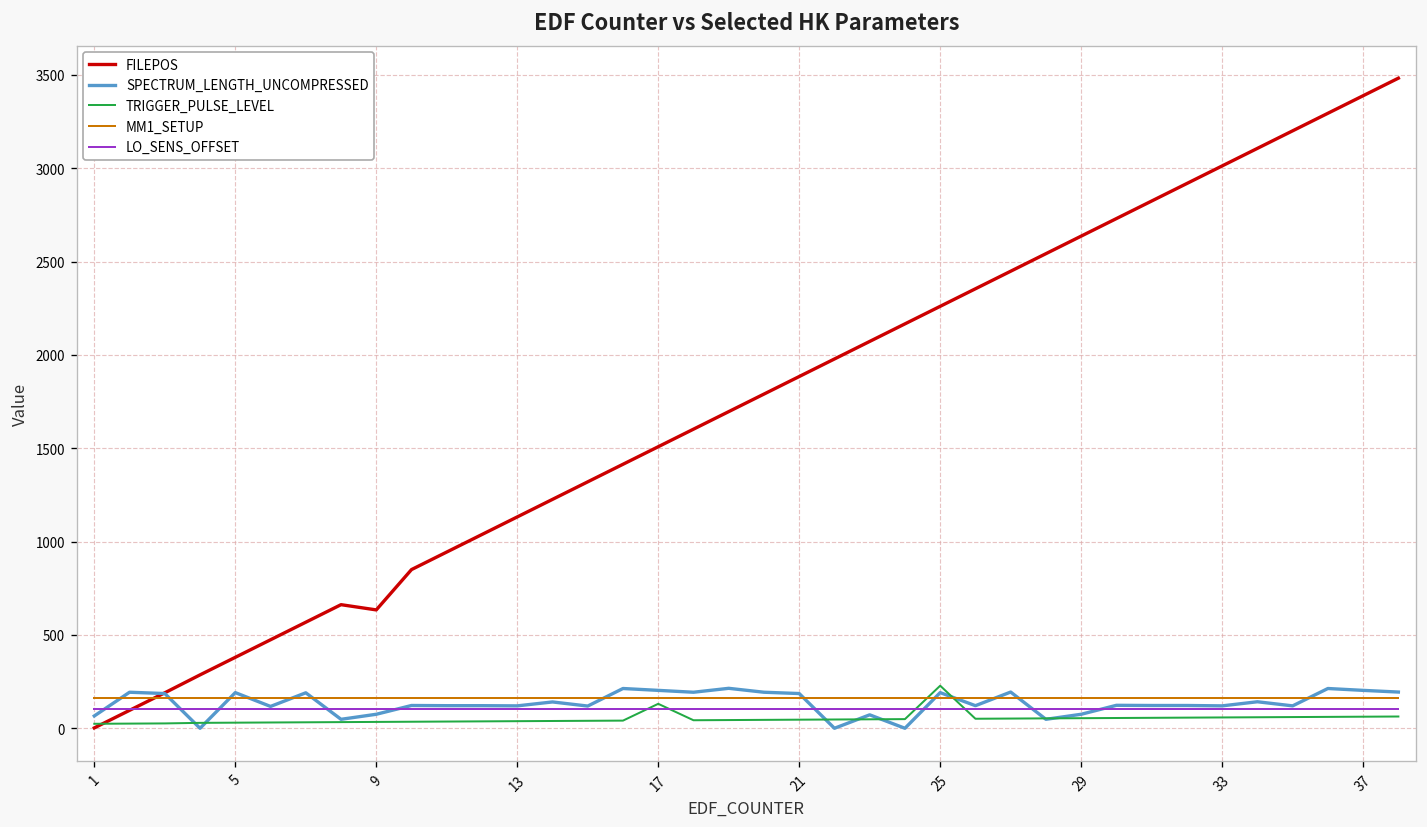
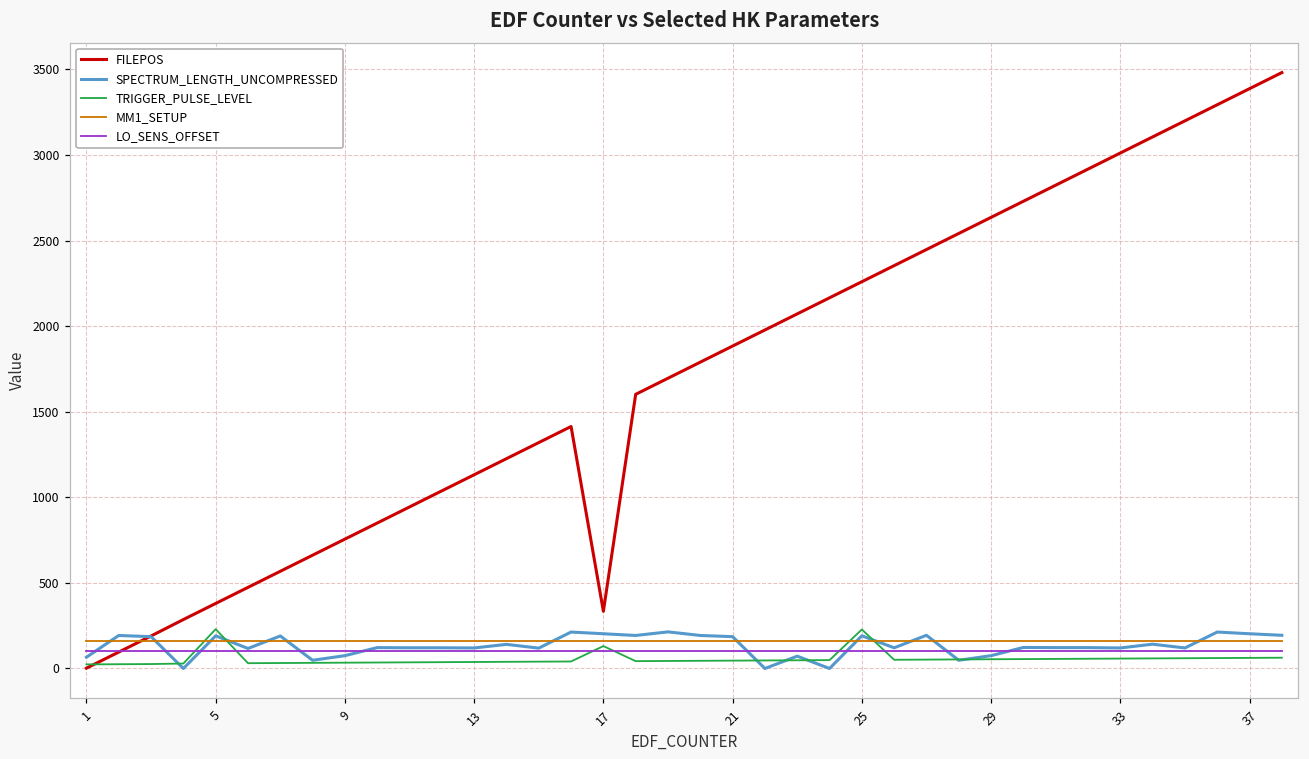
TRIGGER_PULSE_LEVEL, 5: 30 -> 230
FILEPOS, 9: 630 -> 760
FILEPOS, 17: 1510 -> 330
